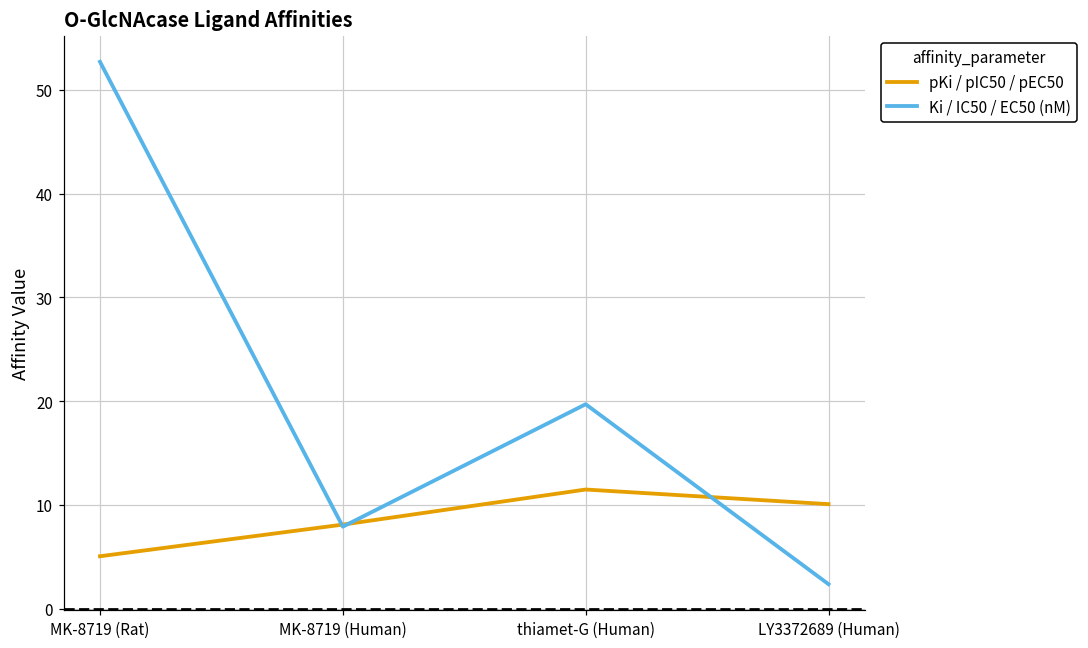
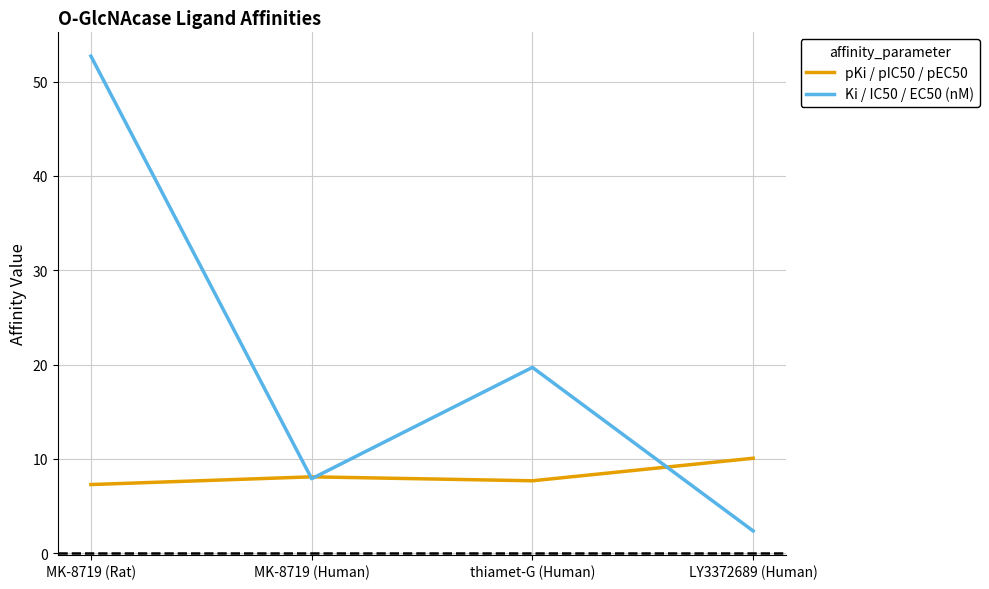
pKi / pIC50 / pEC50, MK-8719 (Rat): 5 -> 7
pKi / pIC50 / pEC50, thiamet-G (Human): 11 -> 8
